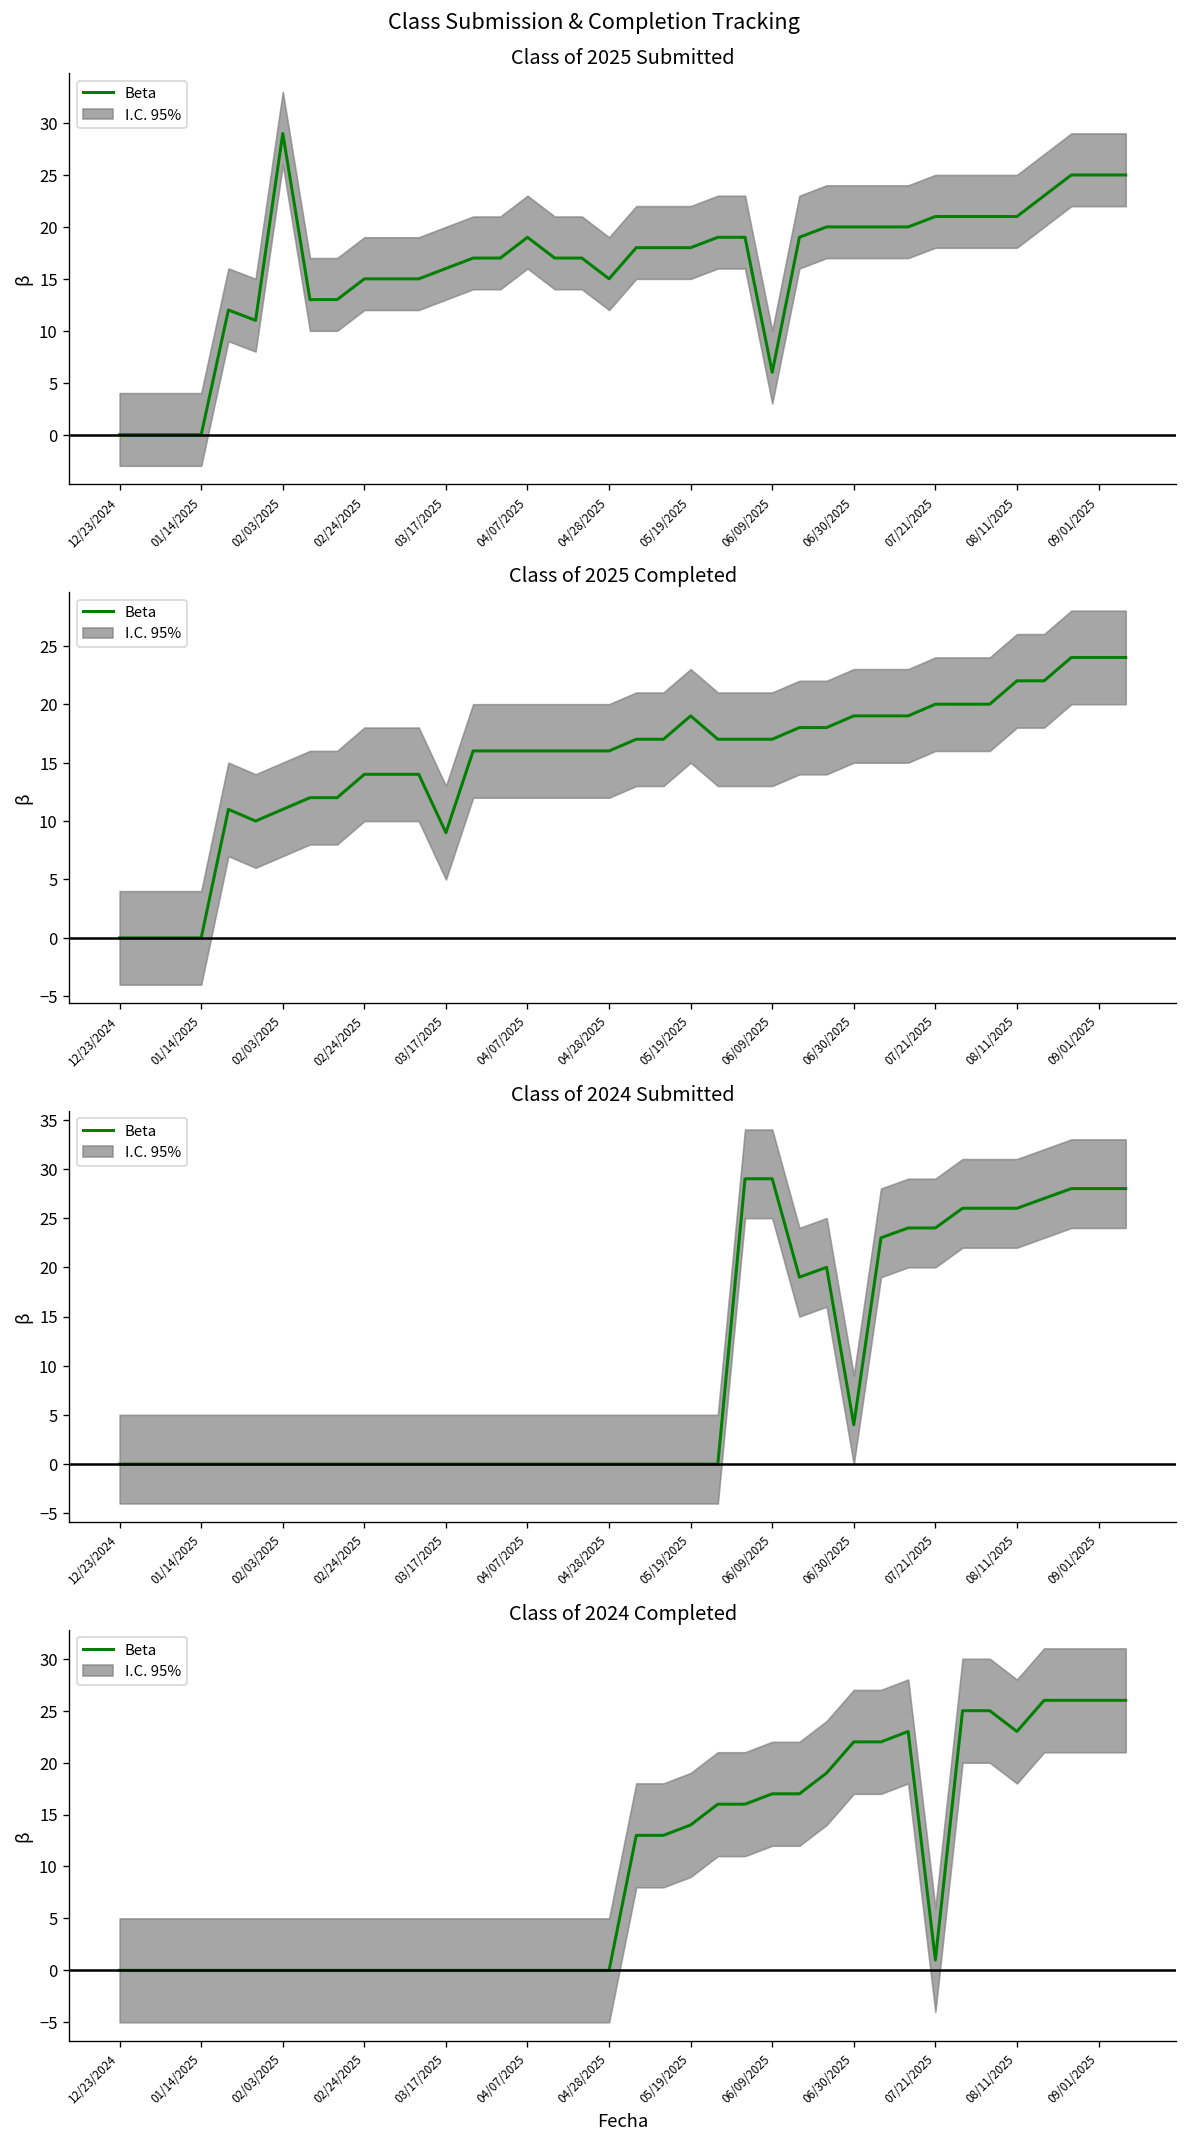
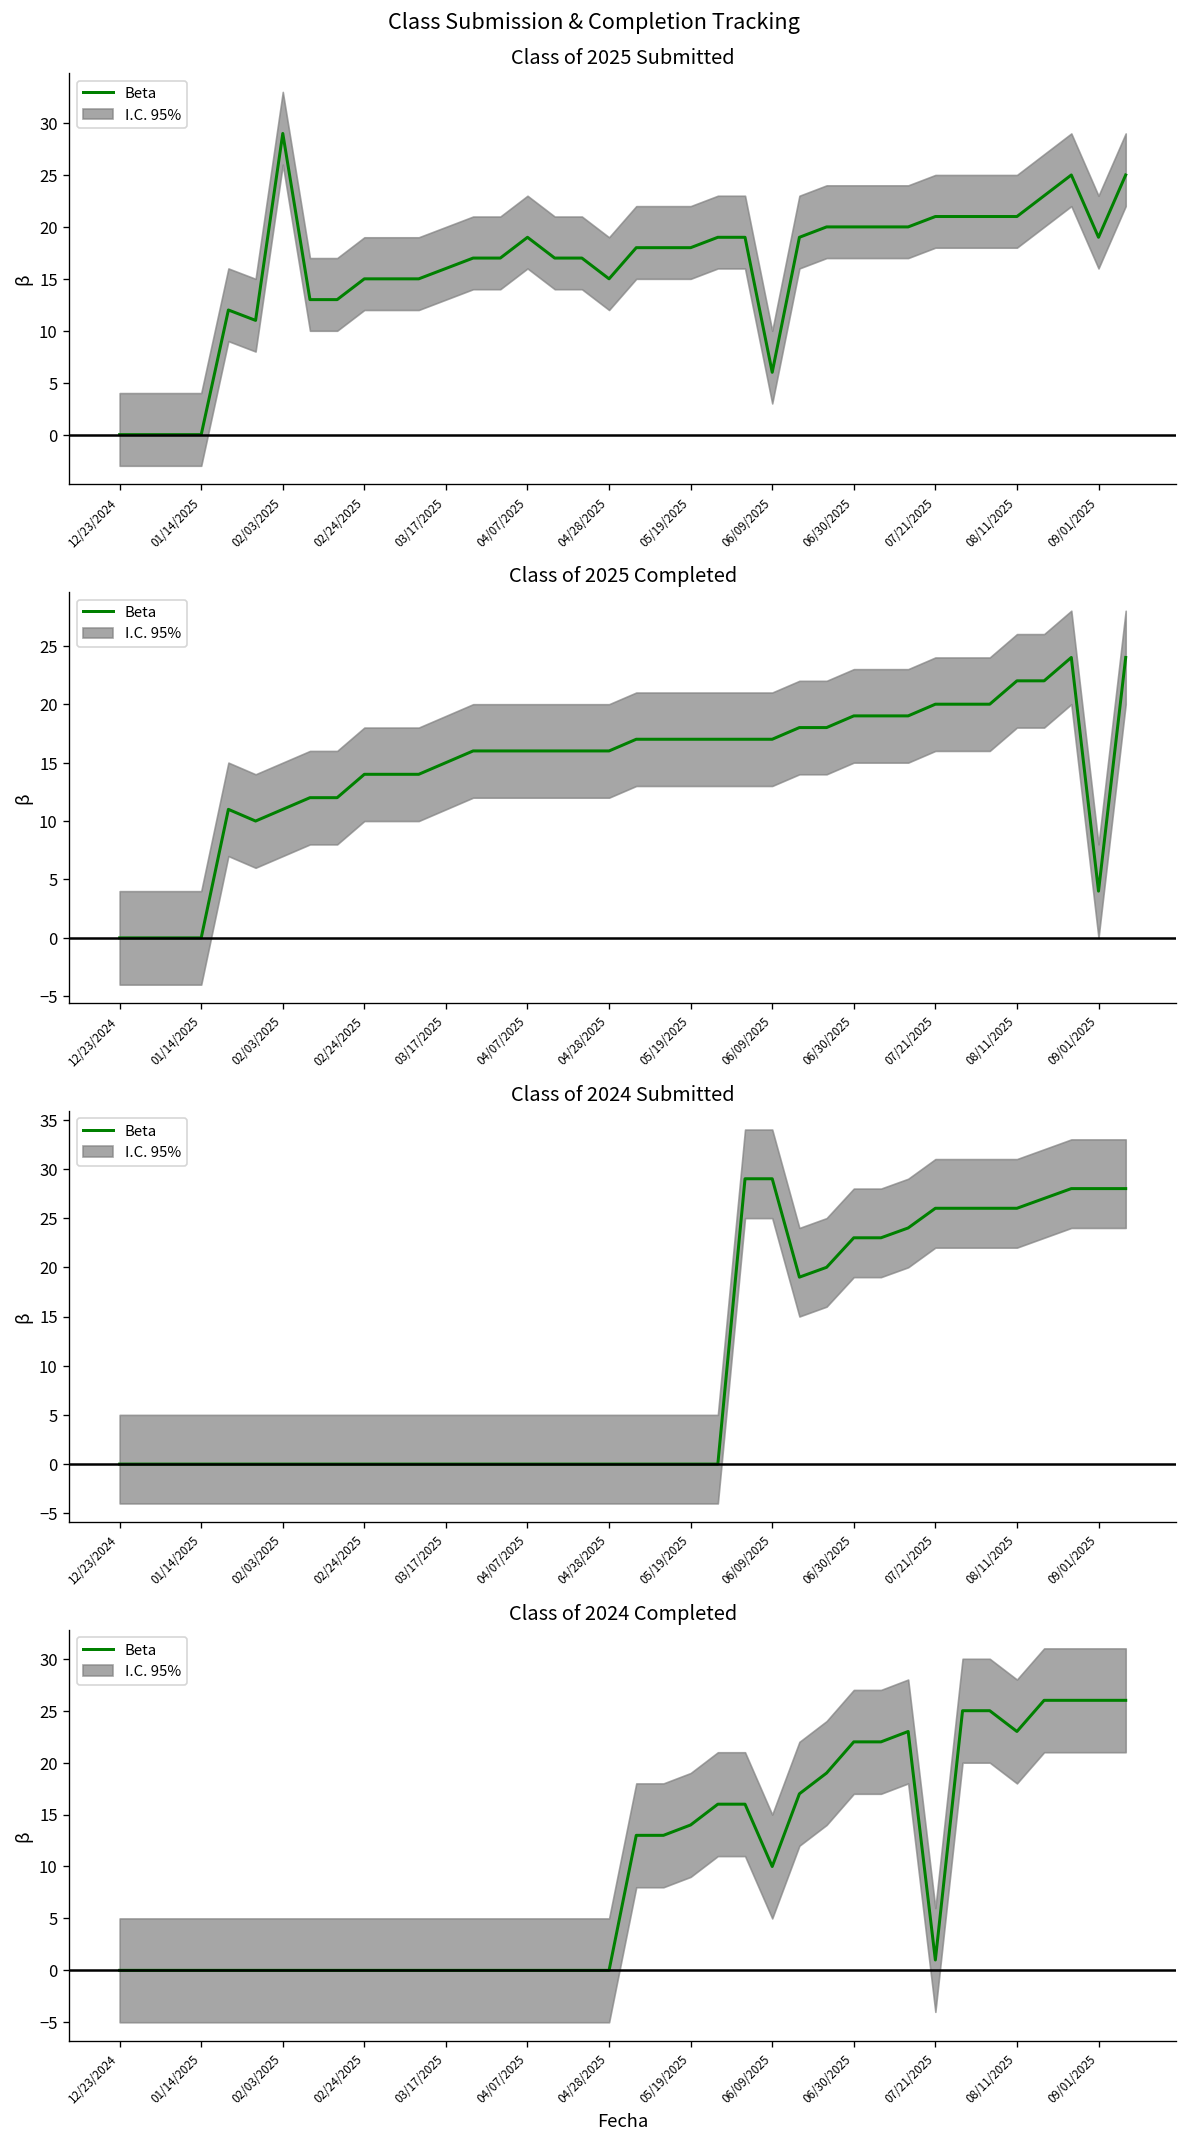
Class of 2025 Submitted, Beta, 09/01/2025: 25 -> 19
Class of 2025 Completed, Beta, 03/17/2025: 9 -> 15
Class of 2025 Completed, Beta, 05/19/2025: 19 -> 17
Class of 2025 Completed, Beta, 09/01/2025: 24 -> 4
Class of 2024 Submitted, Beta, 06/30/2025: 4 -> 23
Class of 2024 Submitted, Beta, 07/21/2025: 24 -> 26
Class of 2024 Completed, Beta, 06/09/2025: 17 -> 10
